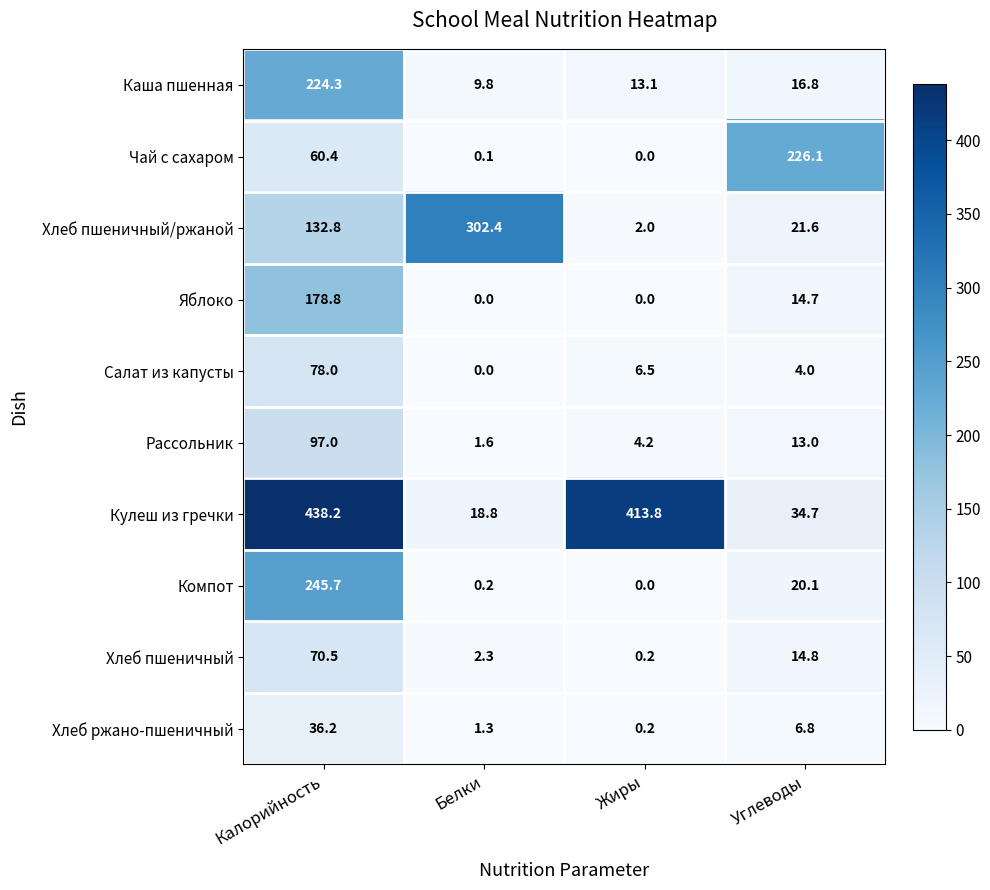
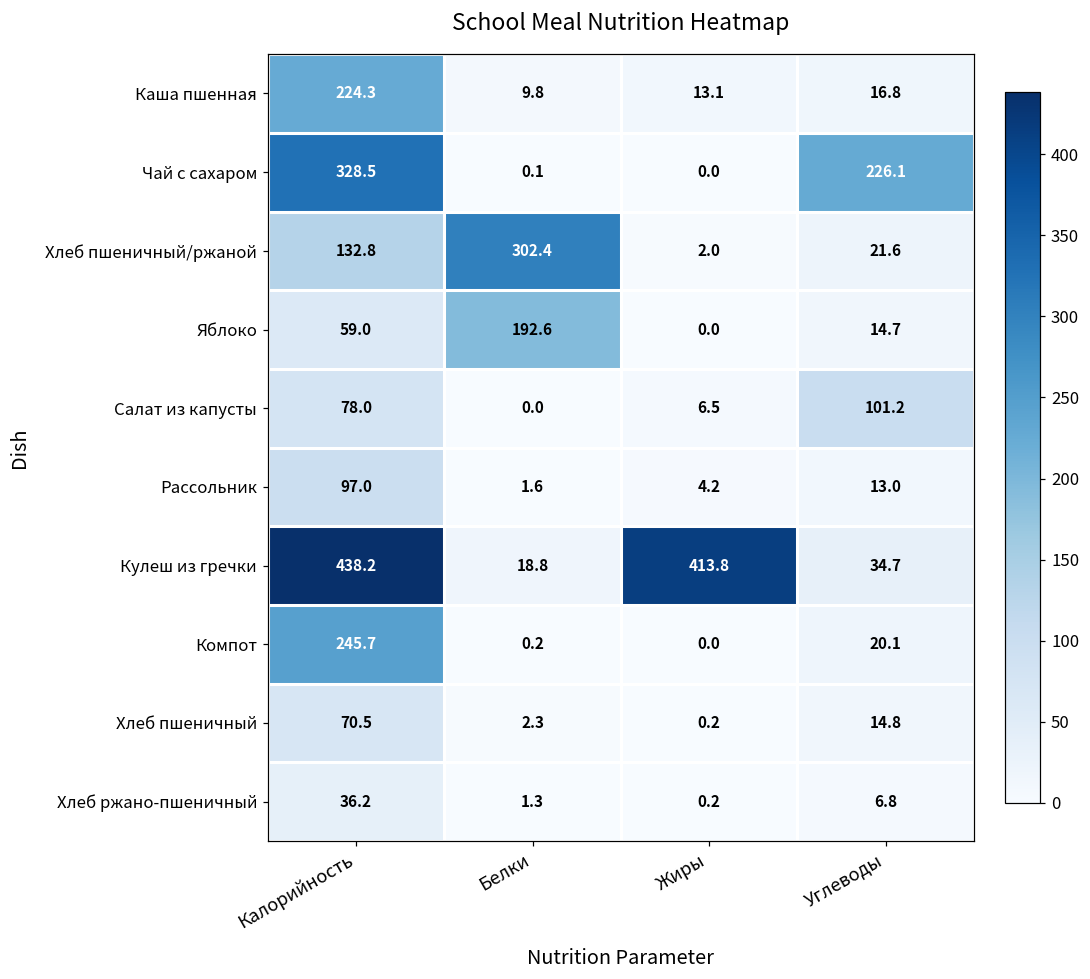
Чай с сахаром, Калорийность: 60.4 -> 328.5
Яблоко, Калорийность: 178.8 -> 59.0
Яблоко, Белки: 0.0 -> 192.6
Салат из капусты, Углеводы: 4.0 -> 101.2
